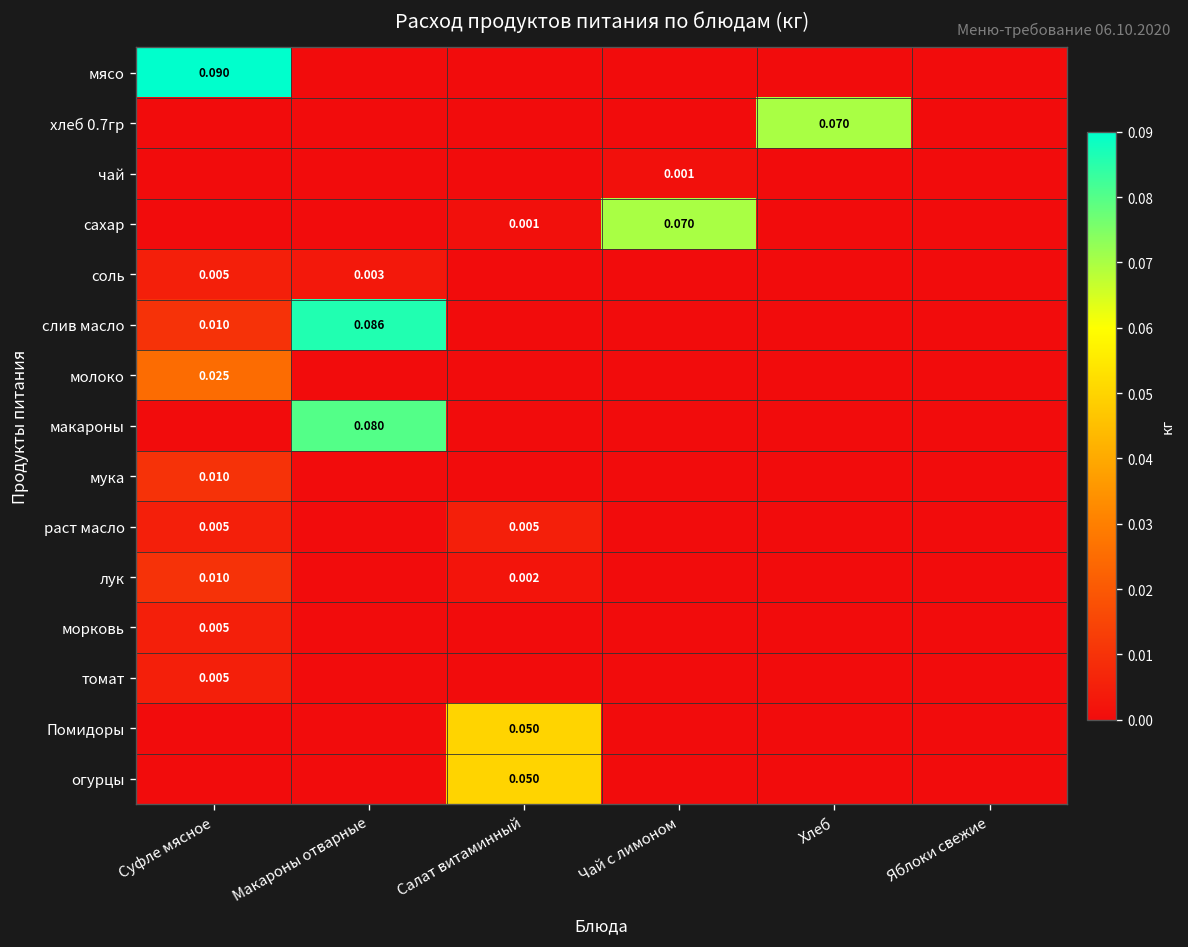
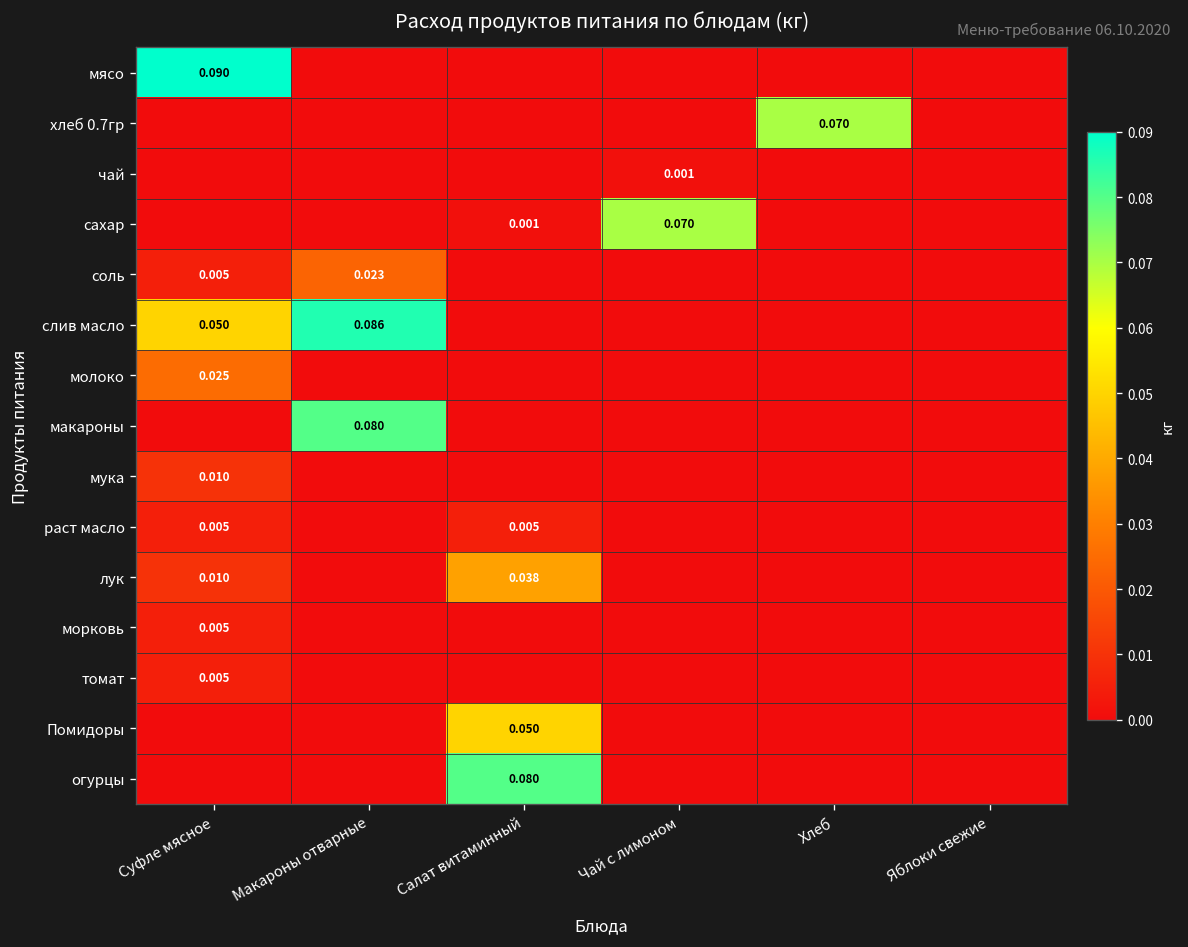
соль, Макароны отварные: 0.003 -> 0.023
слив масло, Суфле мясное: 0.010 -> 0.050
лук, Салат витаминный: 0.002 -> 0.038
огурцы, Салат витаминный: 0.050 -> 0.080
